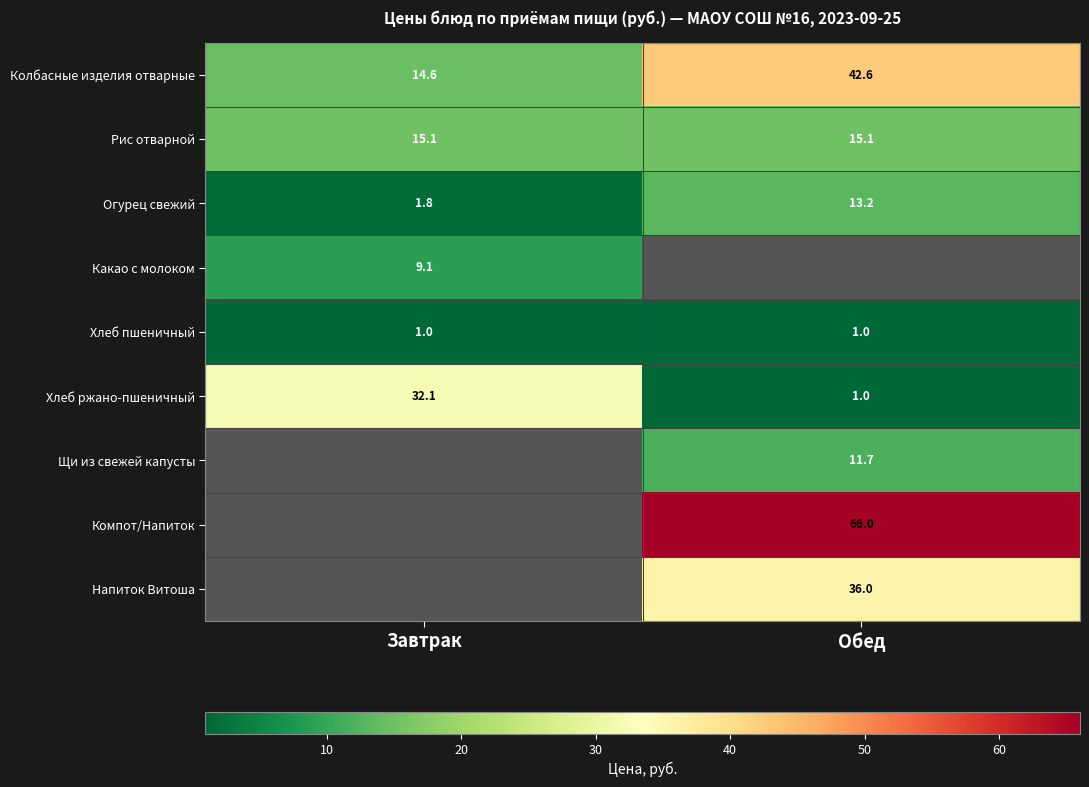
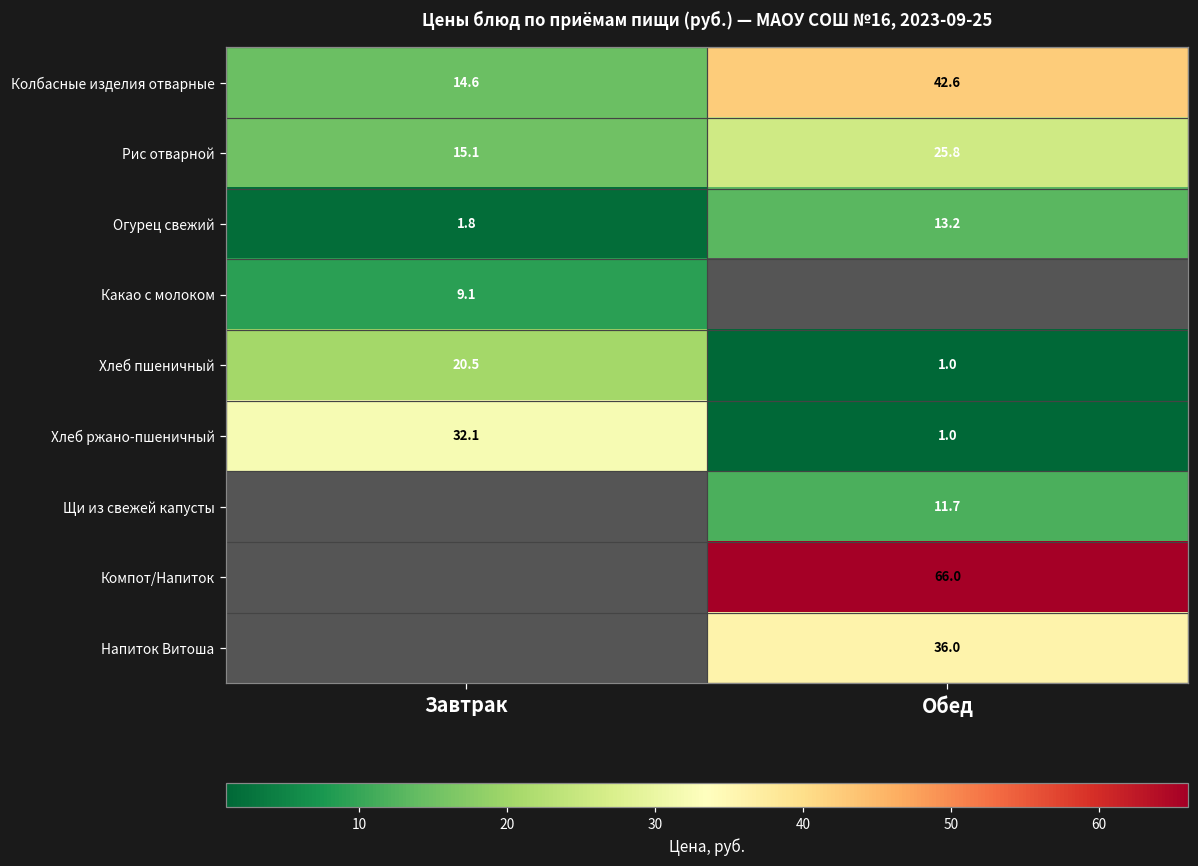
Рис отварной, Обед: 15.1 -> 25.8
Хлеб пшеничный, Завтрак: 1.0 -> 20.5
